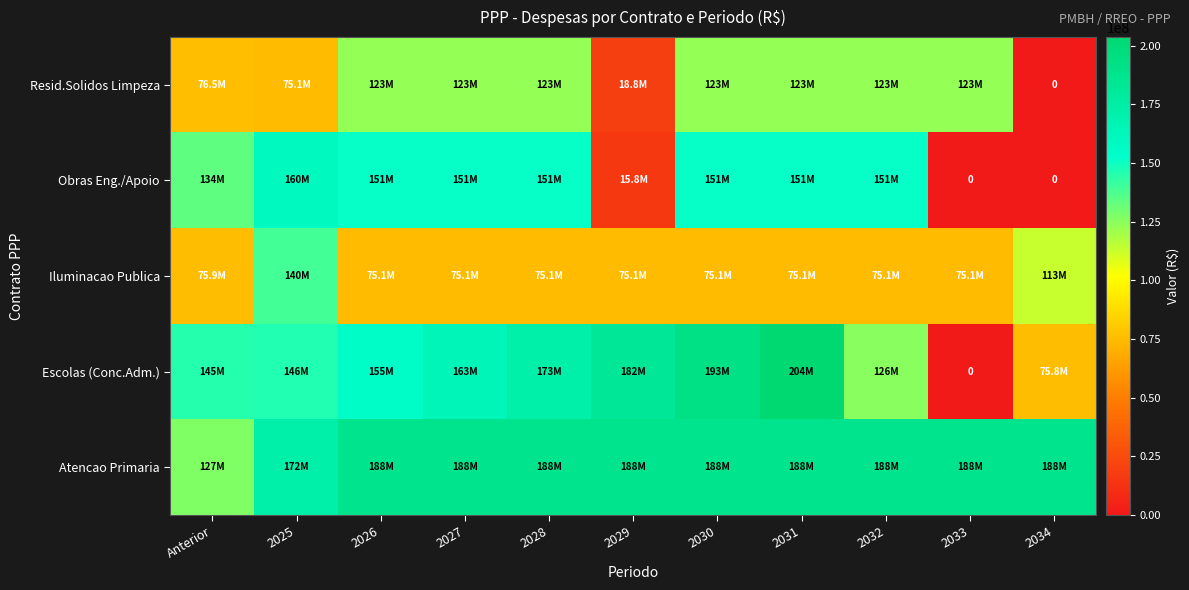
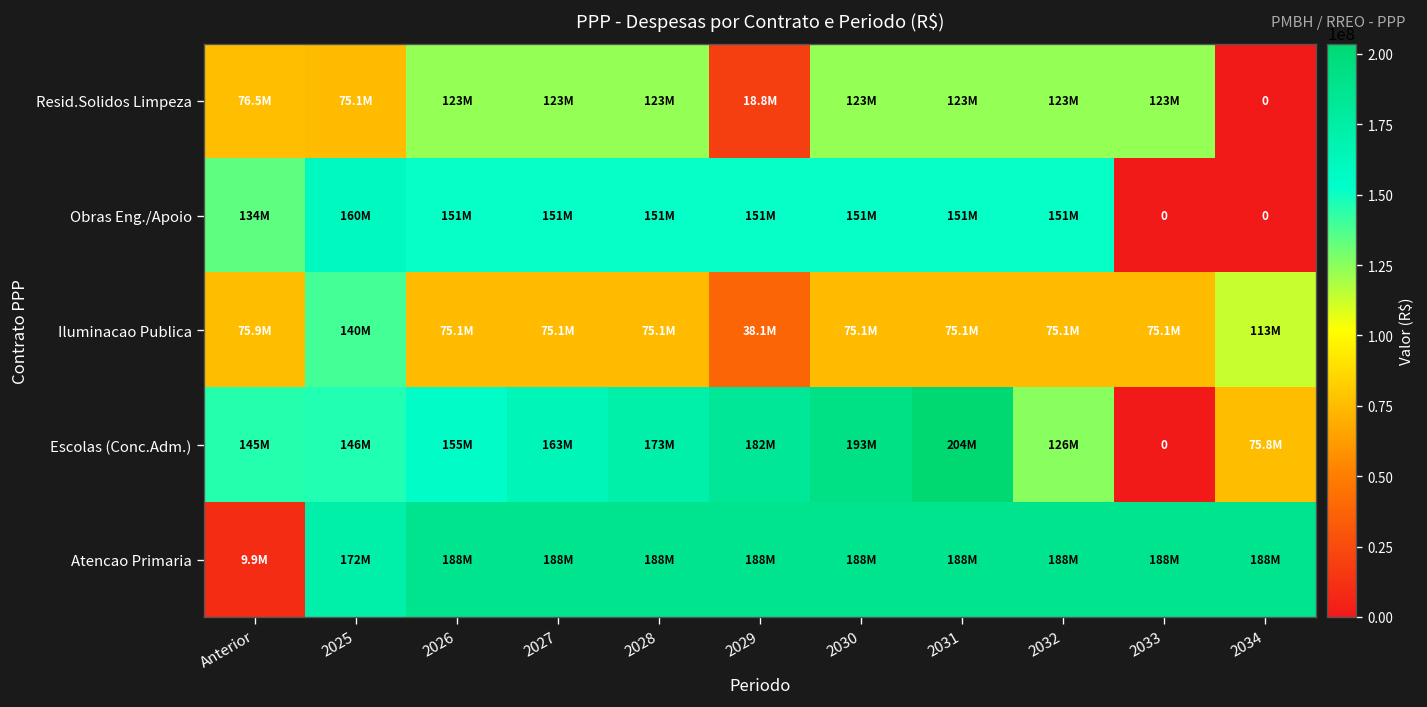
Obras Eng./Apoio, 2029: 15.8M -> 151M
Iluminacao Publica, 2029: 75.1M -> 38.1M
Atencao Primaria, Anterior: 127M -> 9.9M
